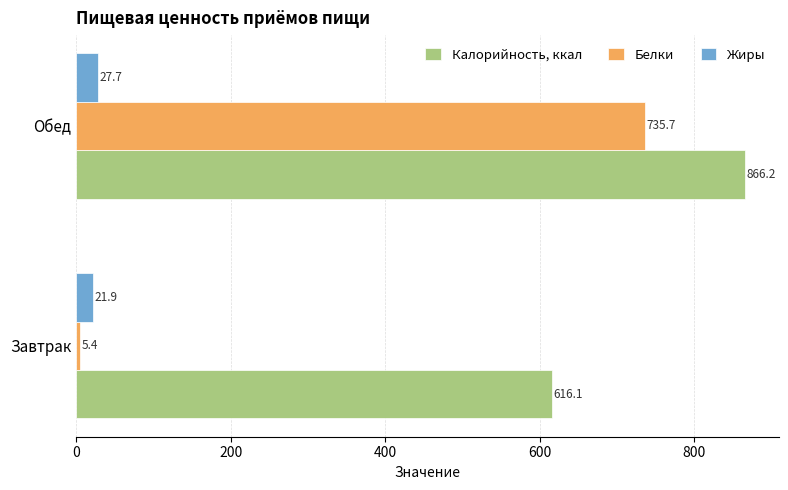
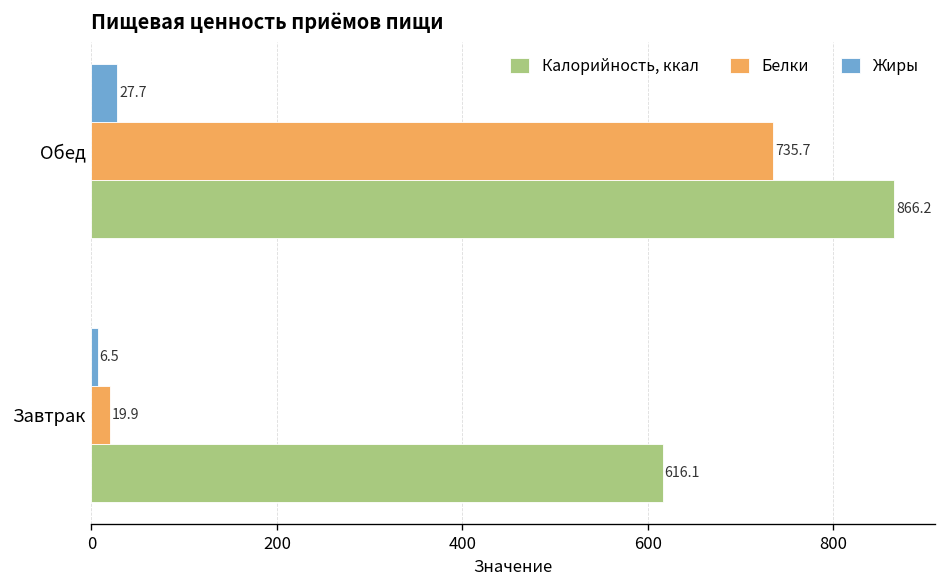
Жиры, Завтрак: 21.9 -> 6.5
Белки, Завтрак: 5.4 -> 19.9
